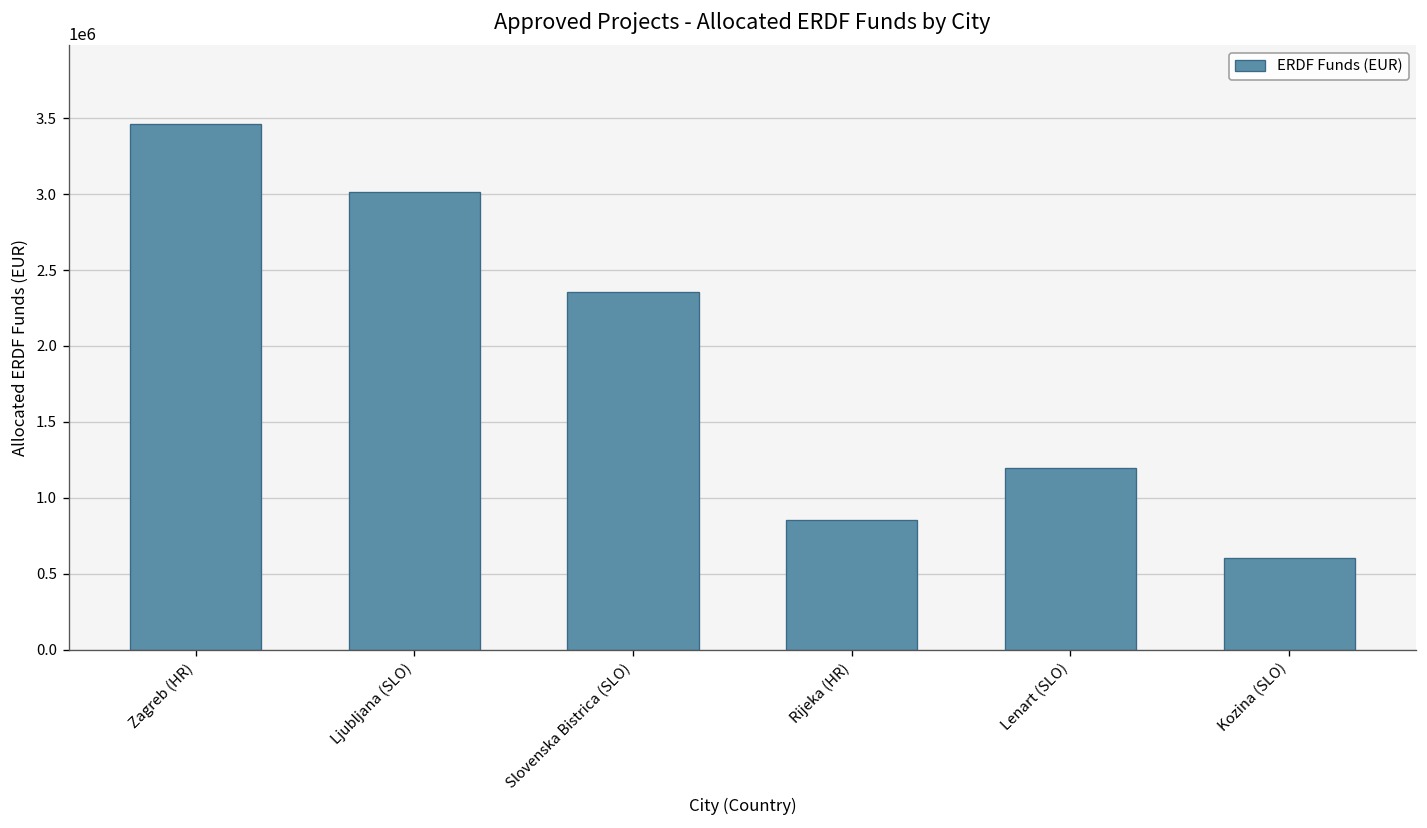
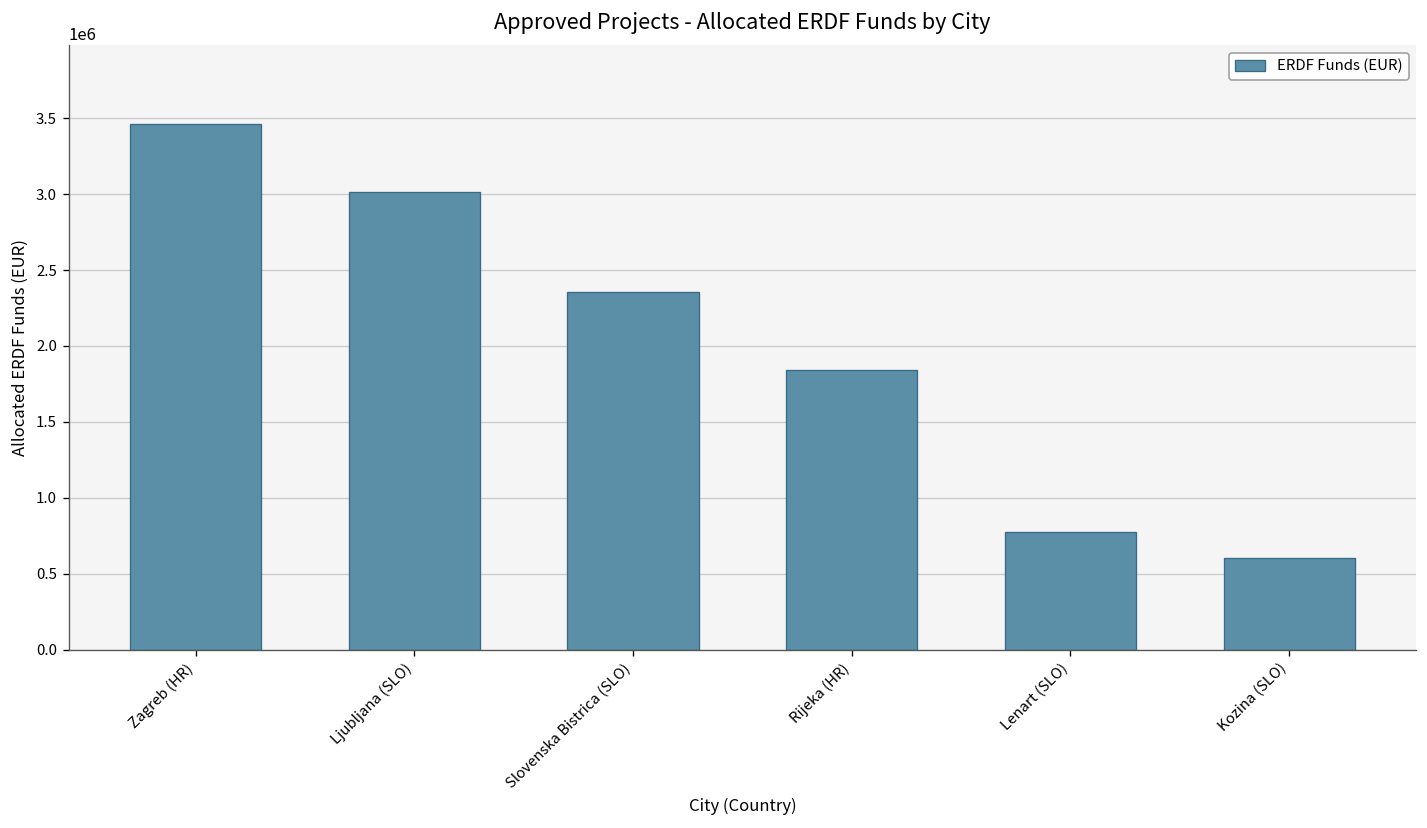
Rijeka (HR): 850000 -> 1840000
Lenart (SLO): 1200000 -> 770000
